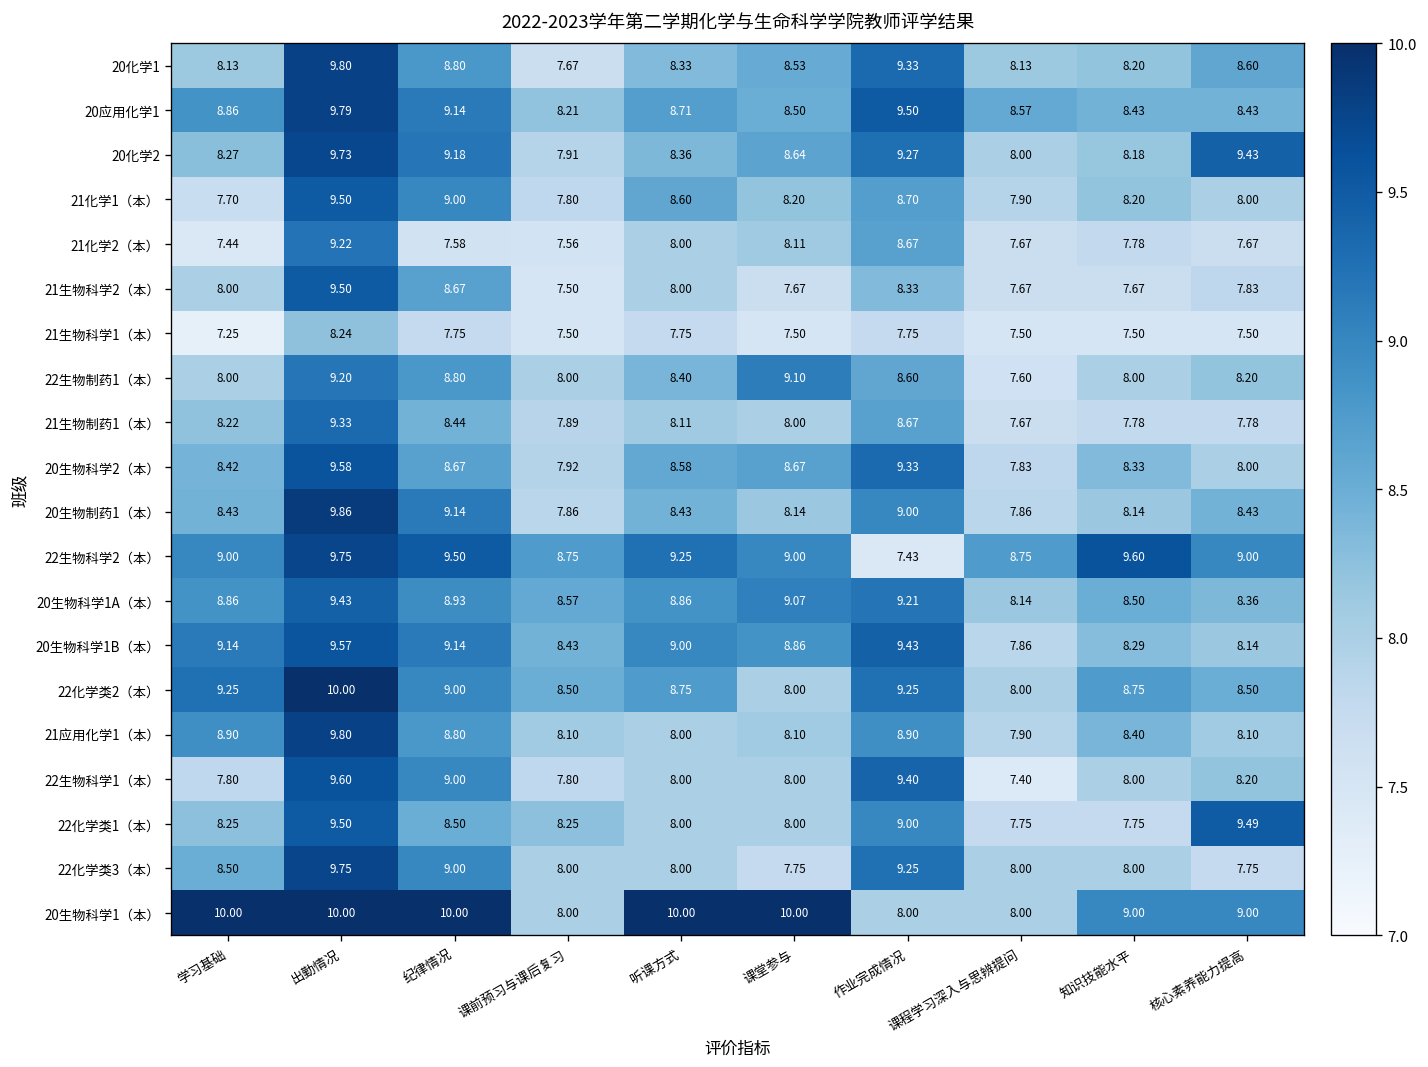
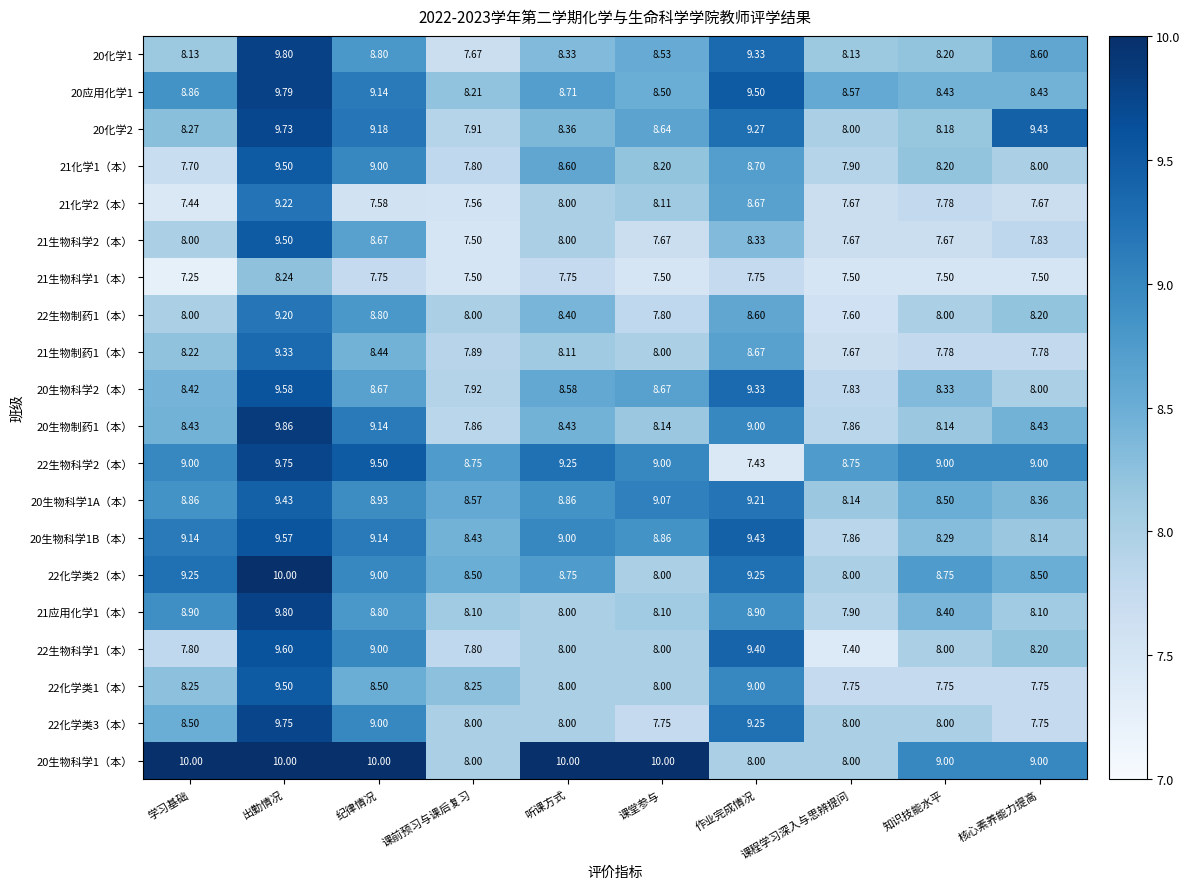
22生物制药1（本）, 课堂参与: 9.10 -> 7.80
22生物科学2（本）, 知识技能水平: 9.60 -> 9.00
22化学类1（本）, 核心素养能力提高: 9.49 -> 7.75
